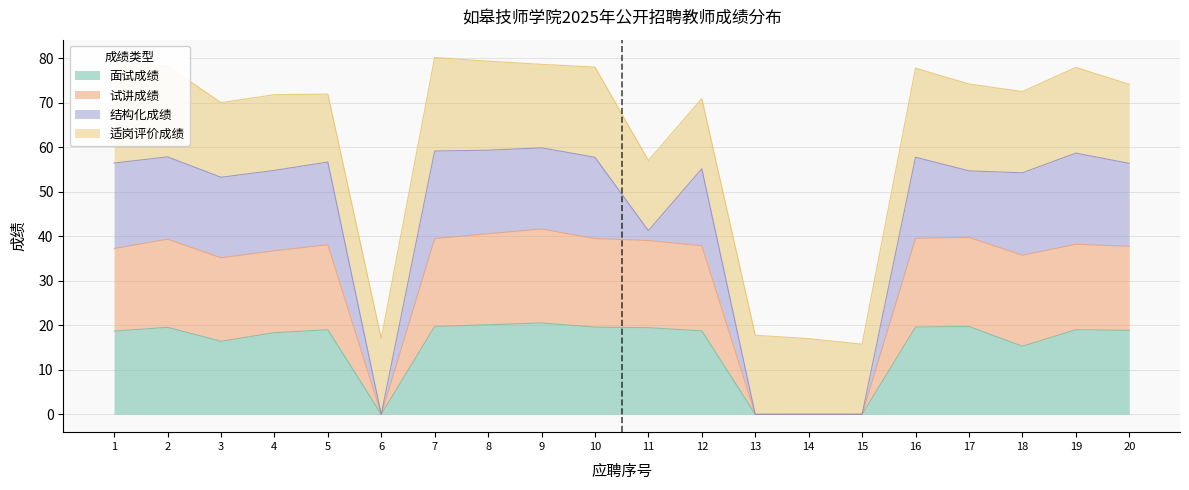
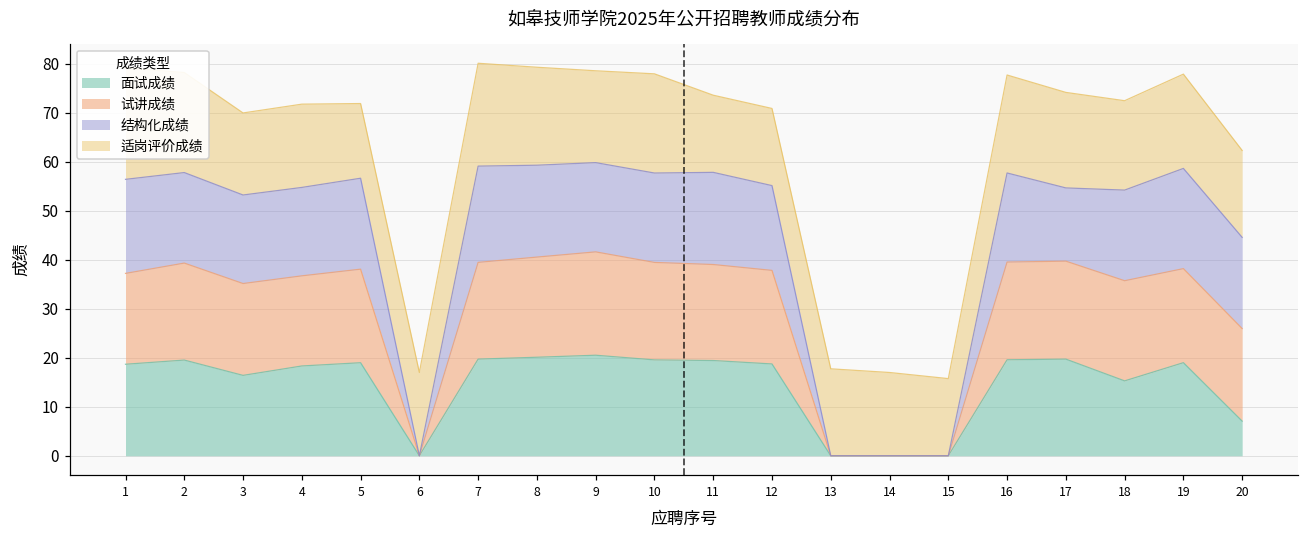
结构化成绩, 11: 2 -> 19
面试成绩, 20: 19 -> 7
